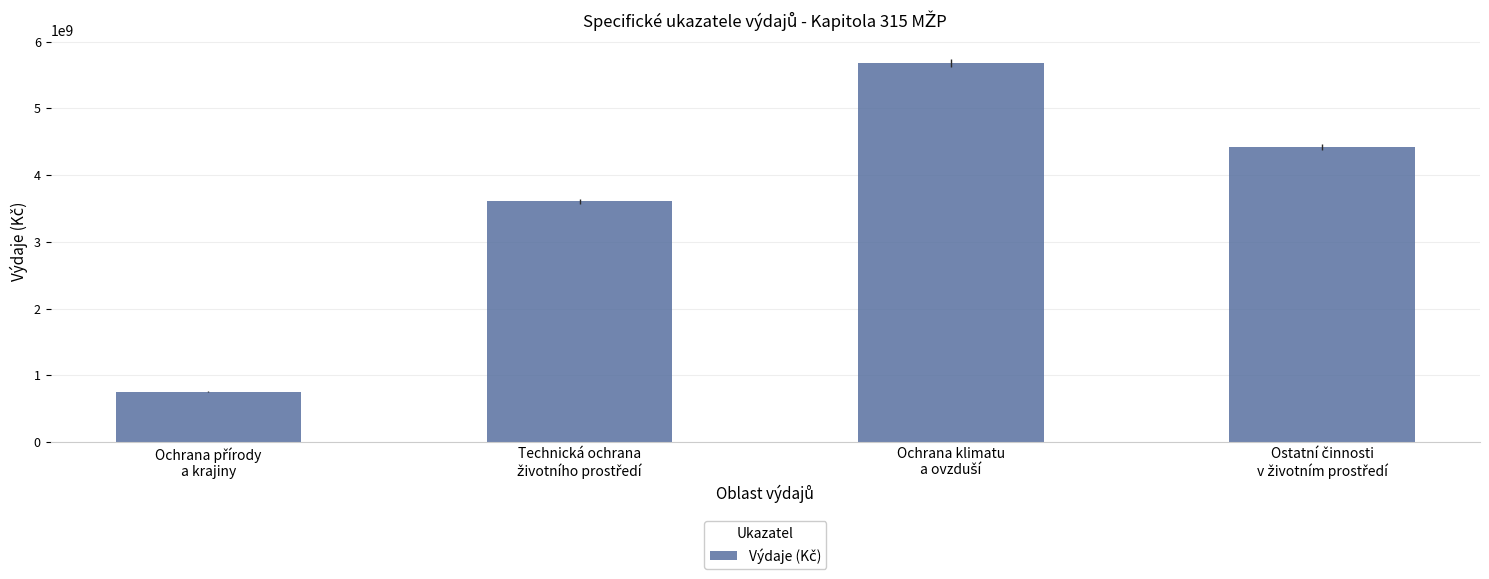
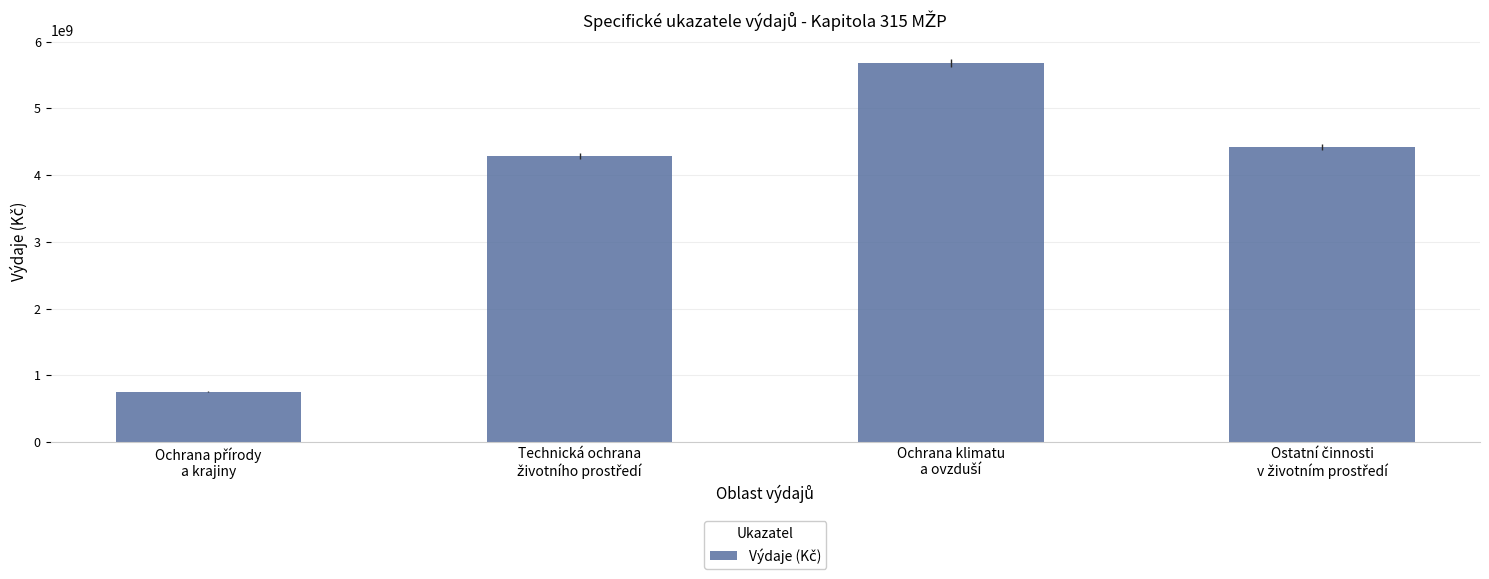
Technická ochrana životního prostředí: 3600000000 -> 4300000000
